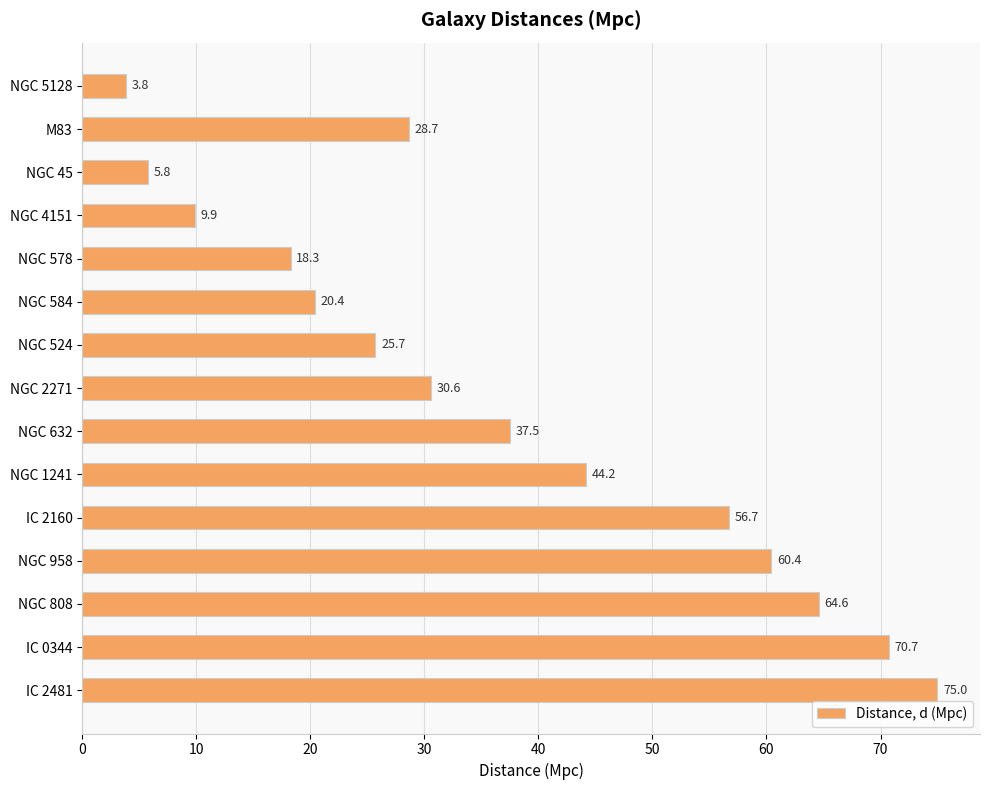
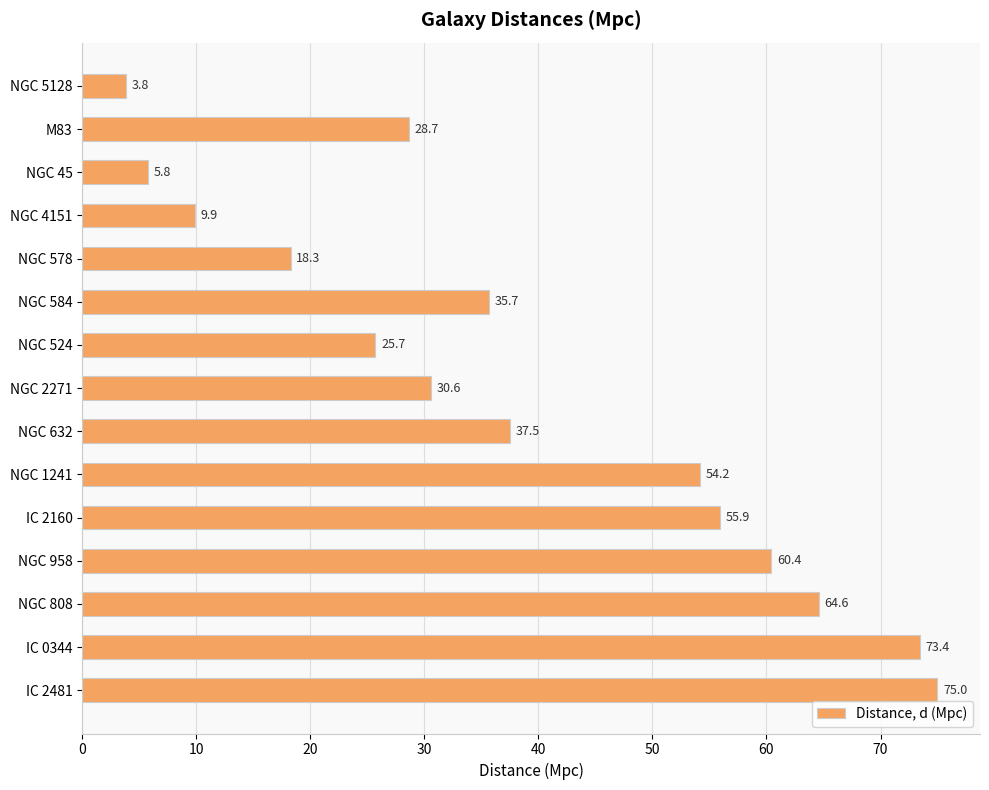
NGC 584: 20.4 -> 35.7
NGC 1241: 44.2 -> 54.2
IC 2160: 56.7 -> 55.9
IC 0344: 70.7 -> 73.4
